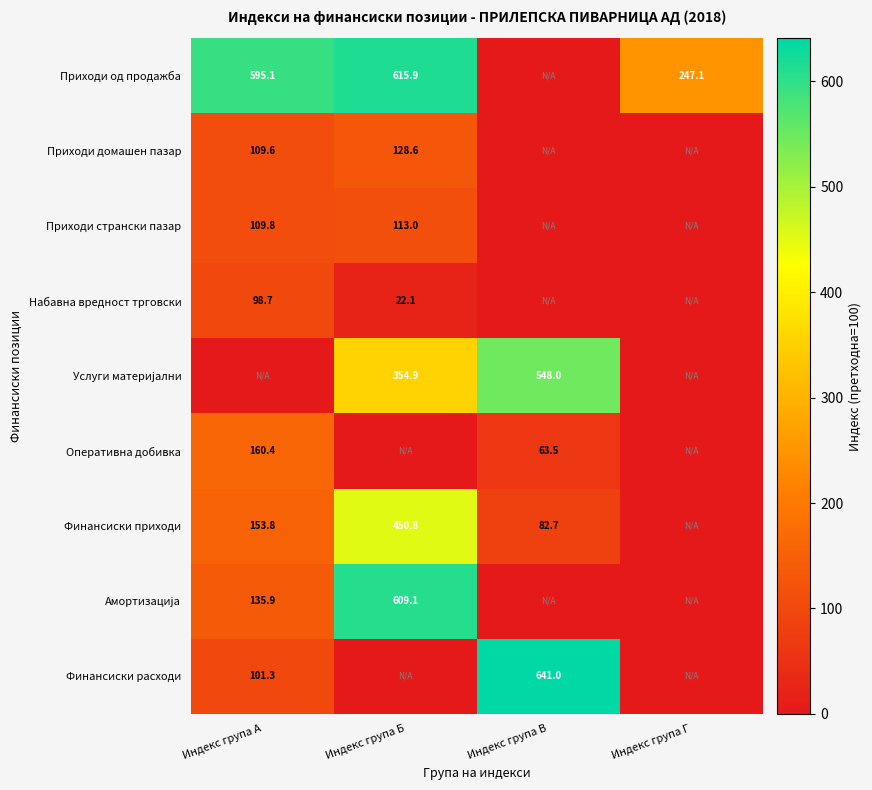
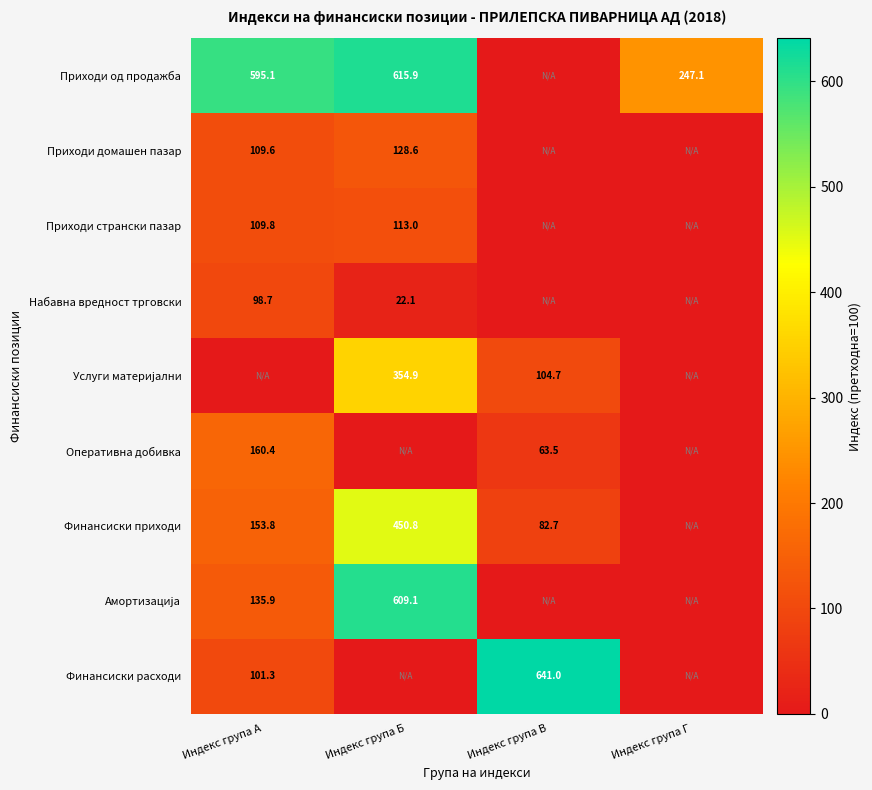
Услуги материјални, Индекс група В: 548.0 -> 104.7
